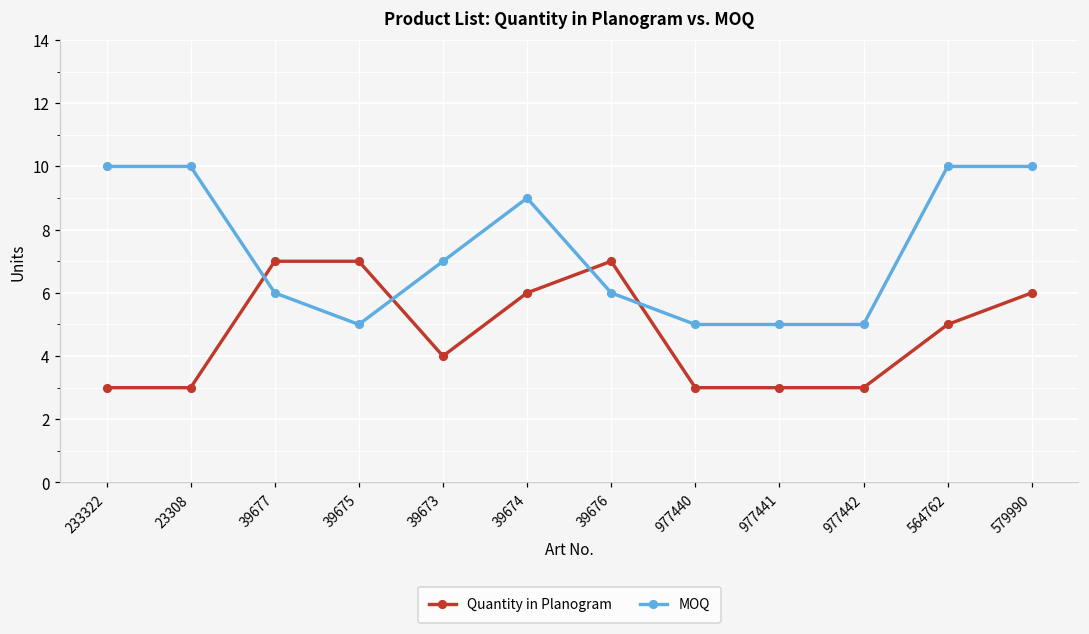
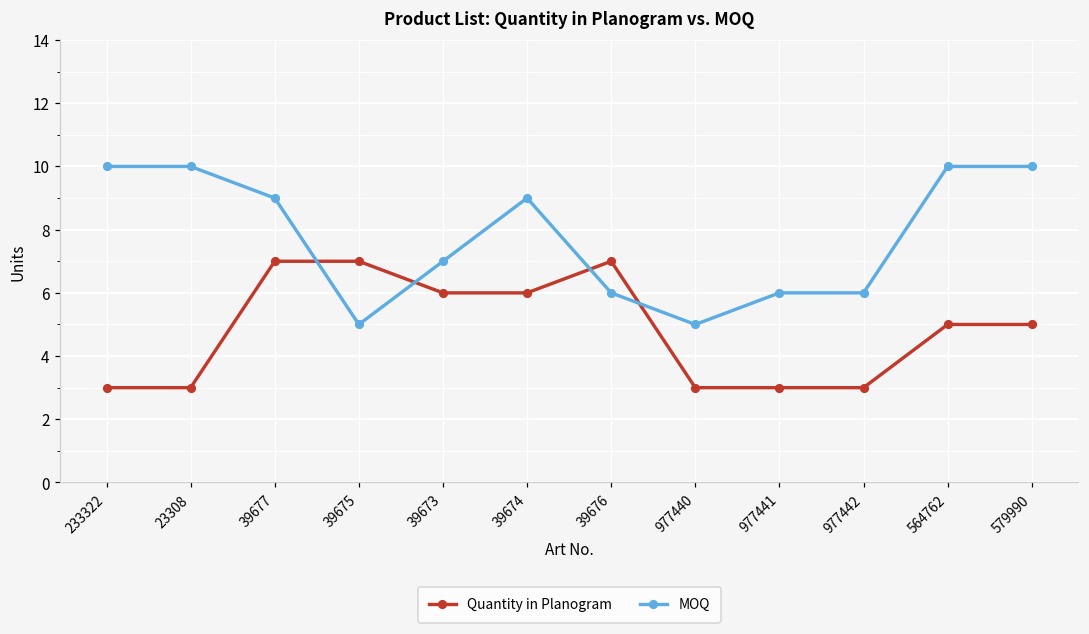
MOQ, 39677: 6 -> 9
Quantity in Planogram, 39673: 4 -> 6
MOQ, 977441: 5 -> 6
MOQ, 977442: 5 -> 6
Quantity in Planogram, 579990: 6 -> 5
